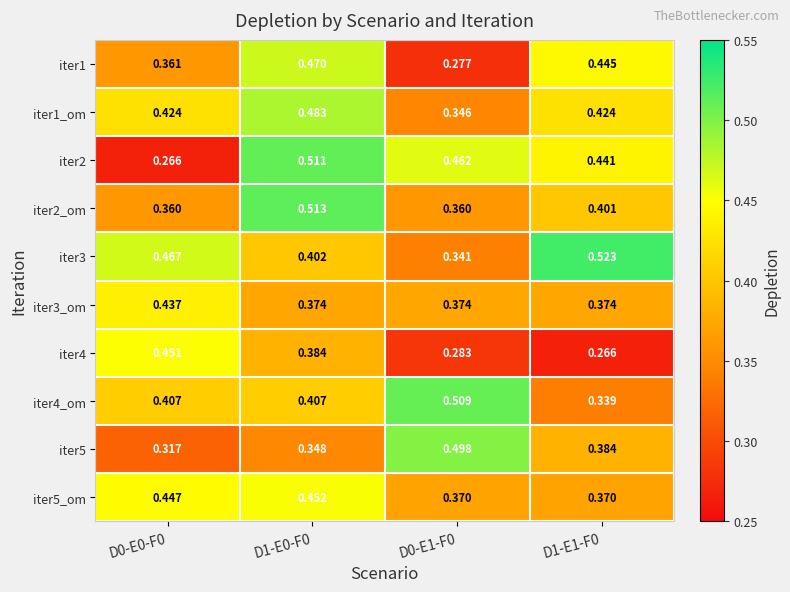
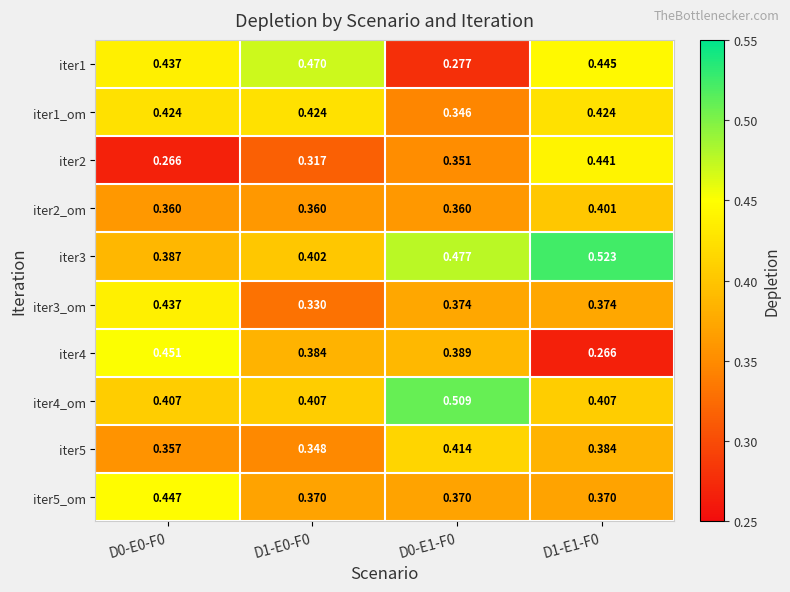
iter1, D0-E0-F0: 0.361 -> 0.437
iter1_om, D1-E0-F0: 0.483 -> 0.424
iter2, D1-E0-F0: 0.511 -> 0.317
iter2, D0-E1-F0: 0.462 -> 0.351
iter2_om, D1-E0-F0: 0.513 -> 0.360
iter3, D0-E0-F0: 0.467 -> 0.387
iter3, D0-E1-F0: 0.341 -> 0.477
iter3_om, D1-E0-F0: 0.374 -> 0.330
iter4, D0-E1-F0: 0.283 -> 0.389
iter4_om, D1-E1-F0: 0.339 -> 0.407
iter5, D0-E0-F0: 0.317 -> 0.357
iter5, D0-E1-F0: 0.498 -> 0.414
iter5_om, D1-E0-F0: 0.452 -> 0.370
